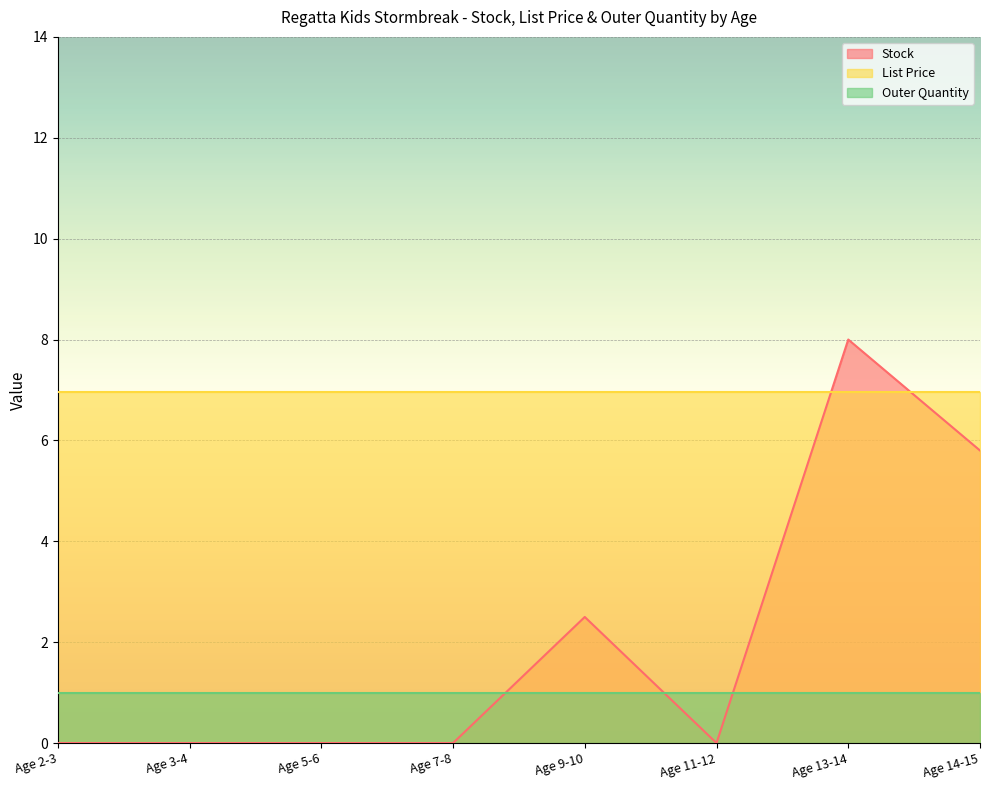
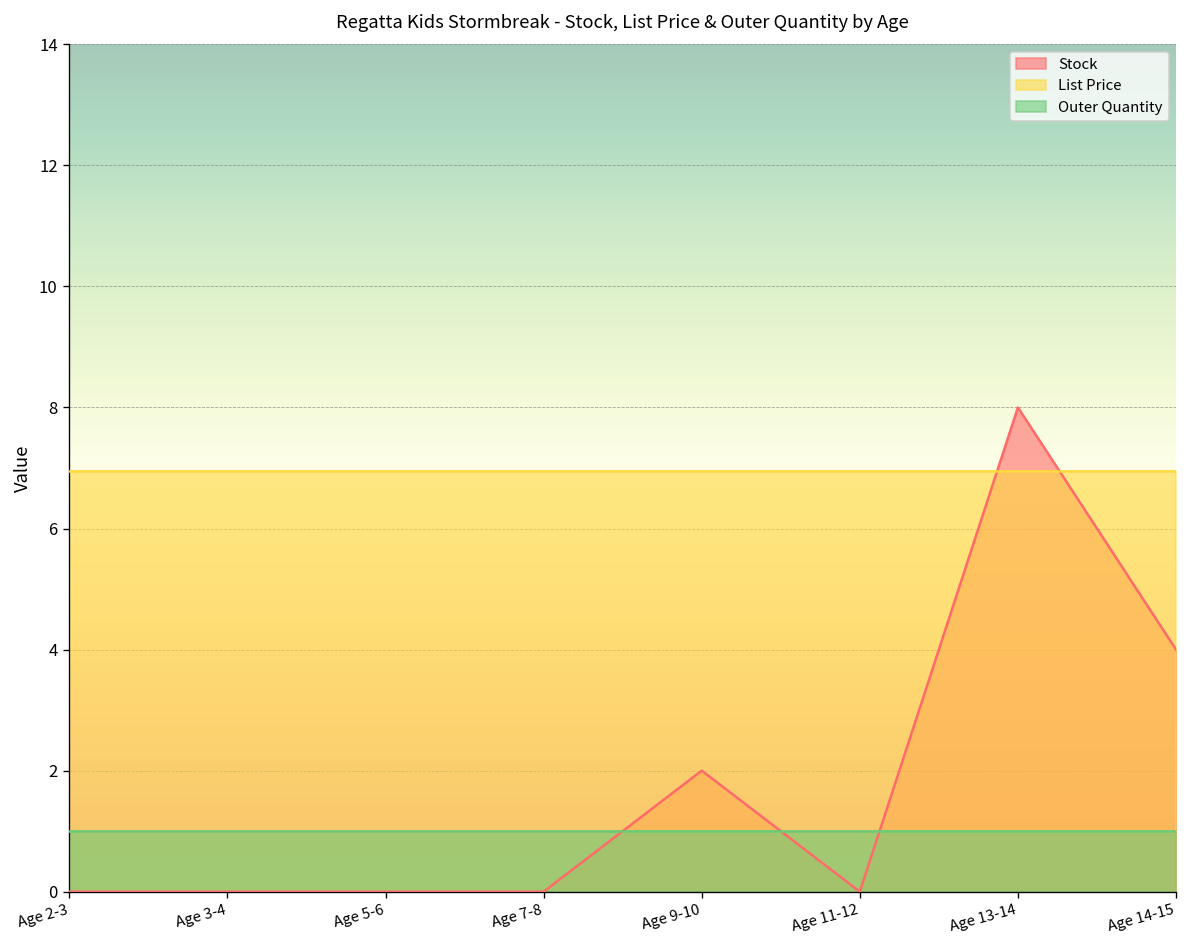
Stock, Age 9-10: 2.5 -> 2.0
Stock, Age 14-15: 5.8 -> 4.0
